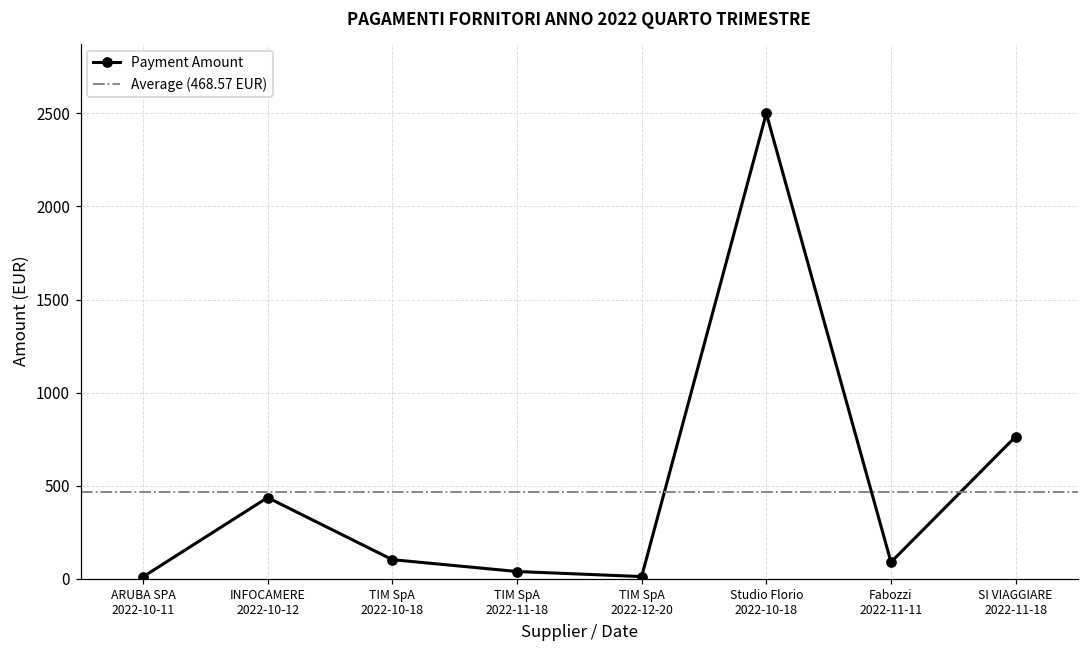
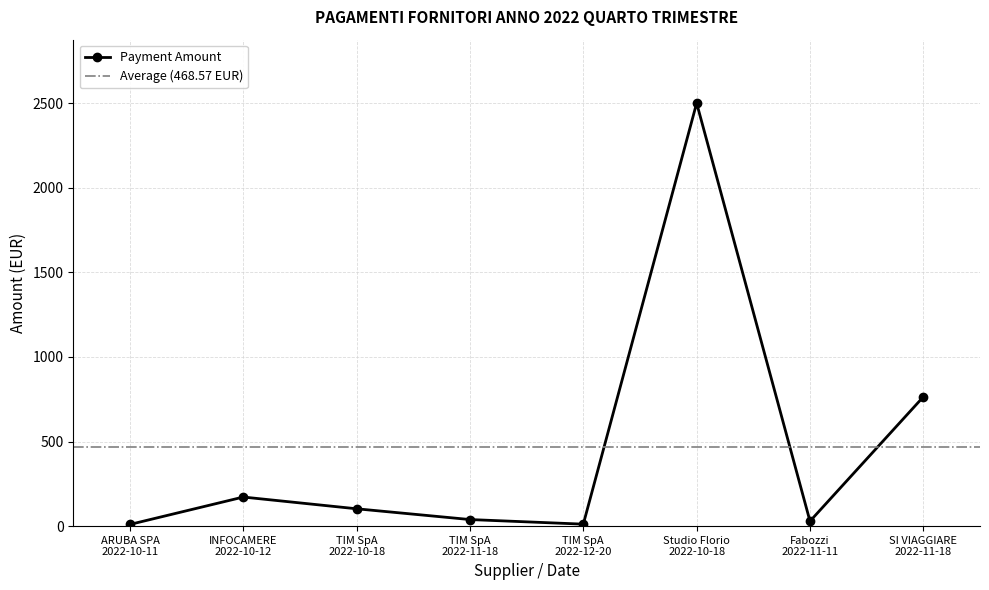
INFOCAMERE 2022-10-12: 440 -> 170
Fabozzi 2022-11-11: 90 -> 30
